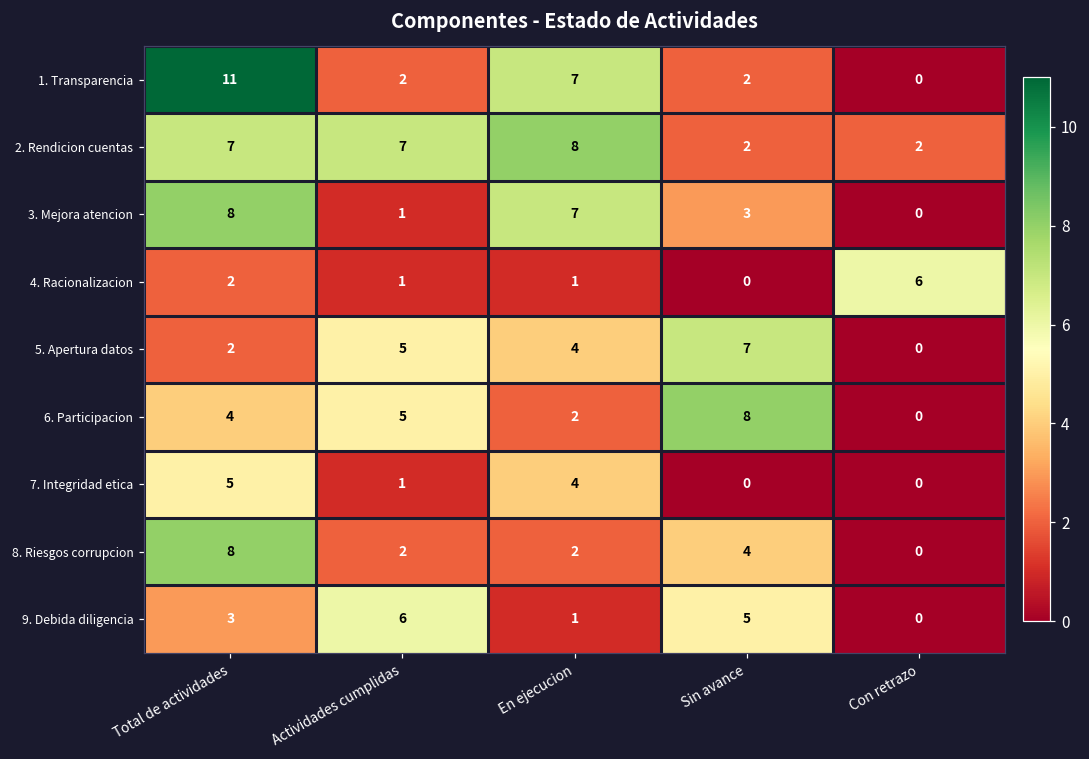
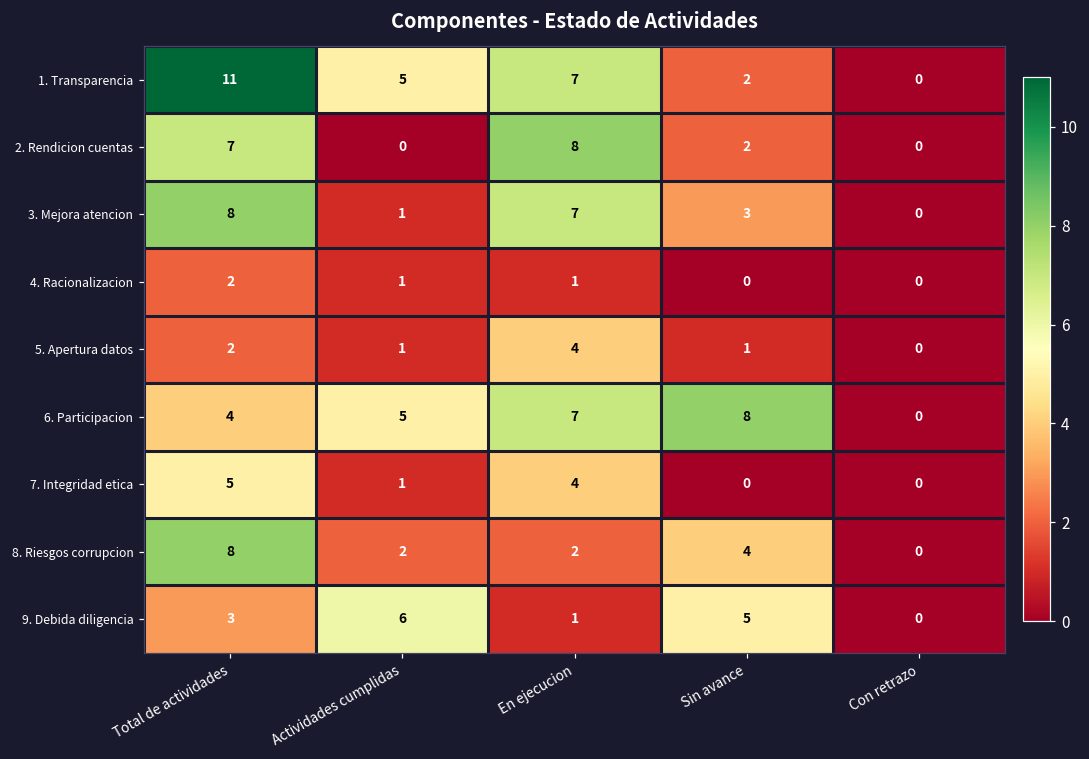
1. Transparencia, Actividades cumplidas: 2 -> 5
2. Rendicion cuentas, Actividades cumplidas: 7 -> 0
2. Rendicion cuentas, Con retrazo: 2 -> 0
4. Racionalizacion, Con retrazo: 6 -> 0
5. Apertura datos, Actividades cumplidas: 5 -> 1
5. Apertura datos, Sin avance: 7 -> 1
6. Participacion, En ejecucion: 2 -> 7
